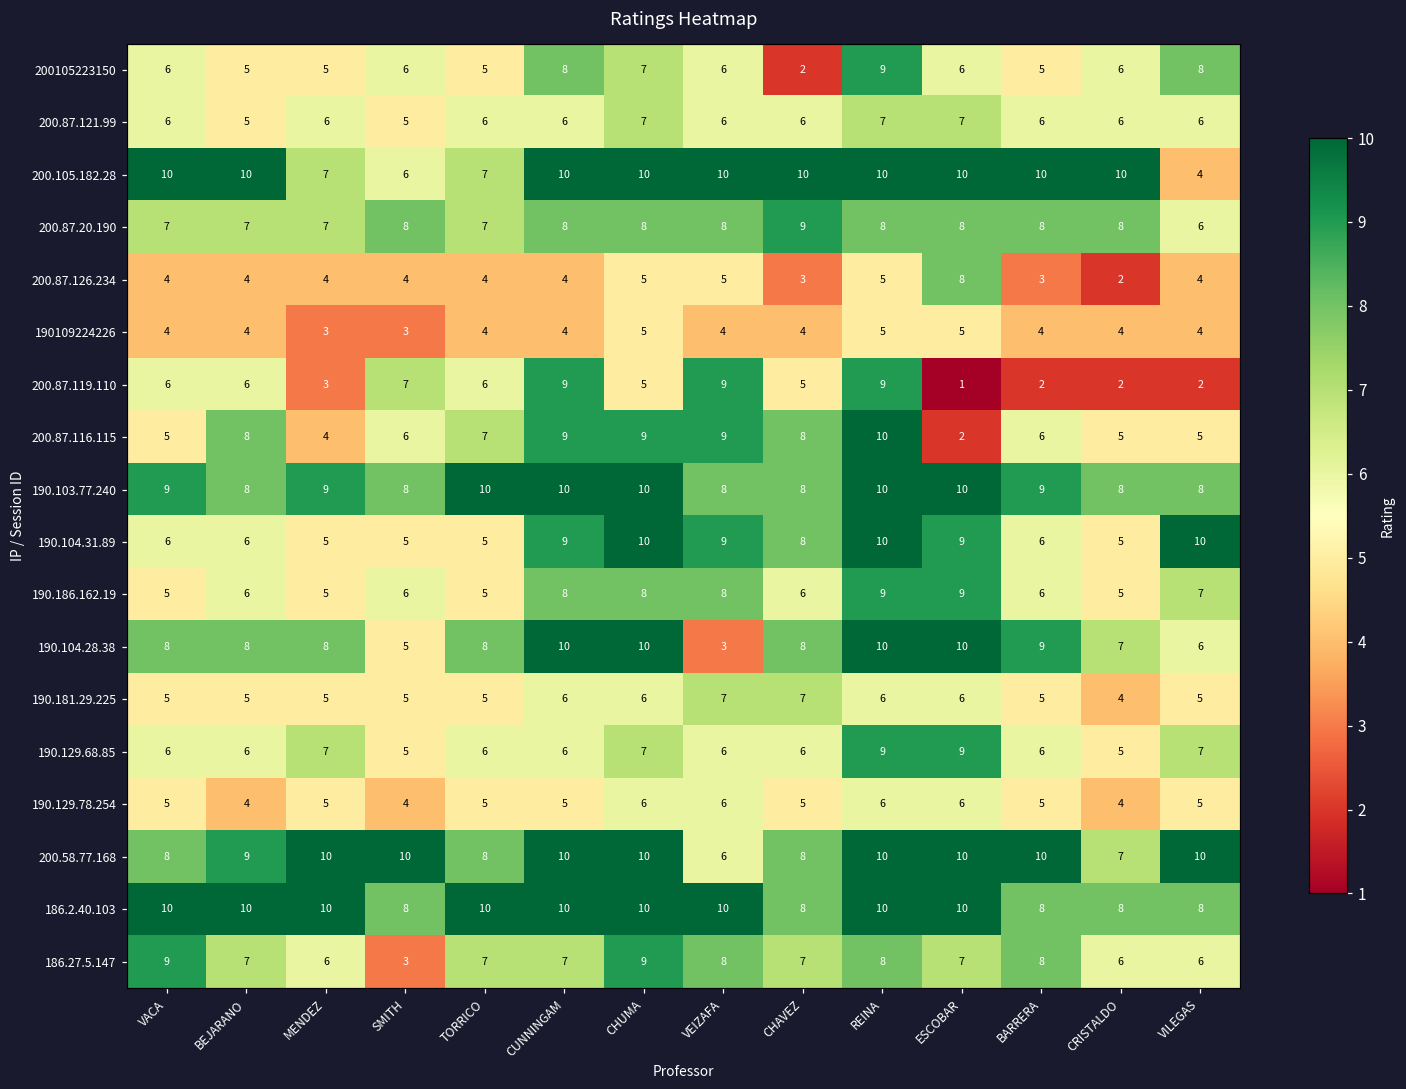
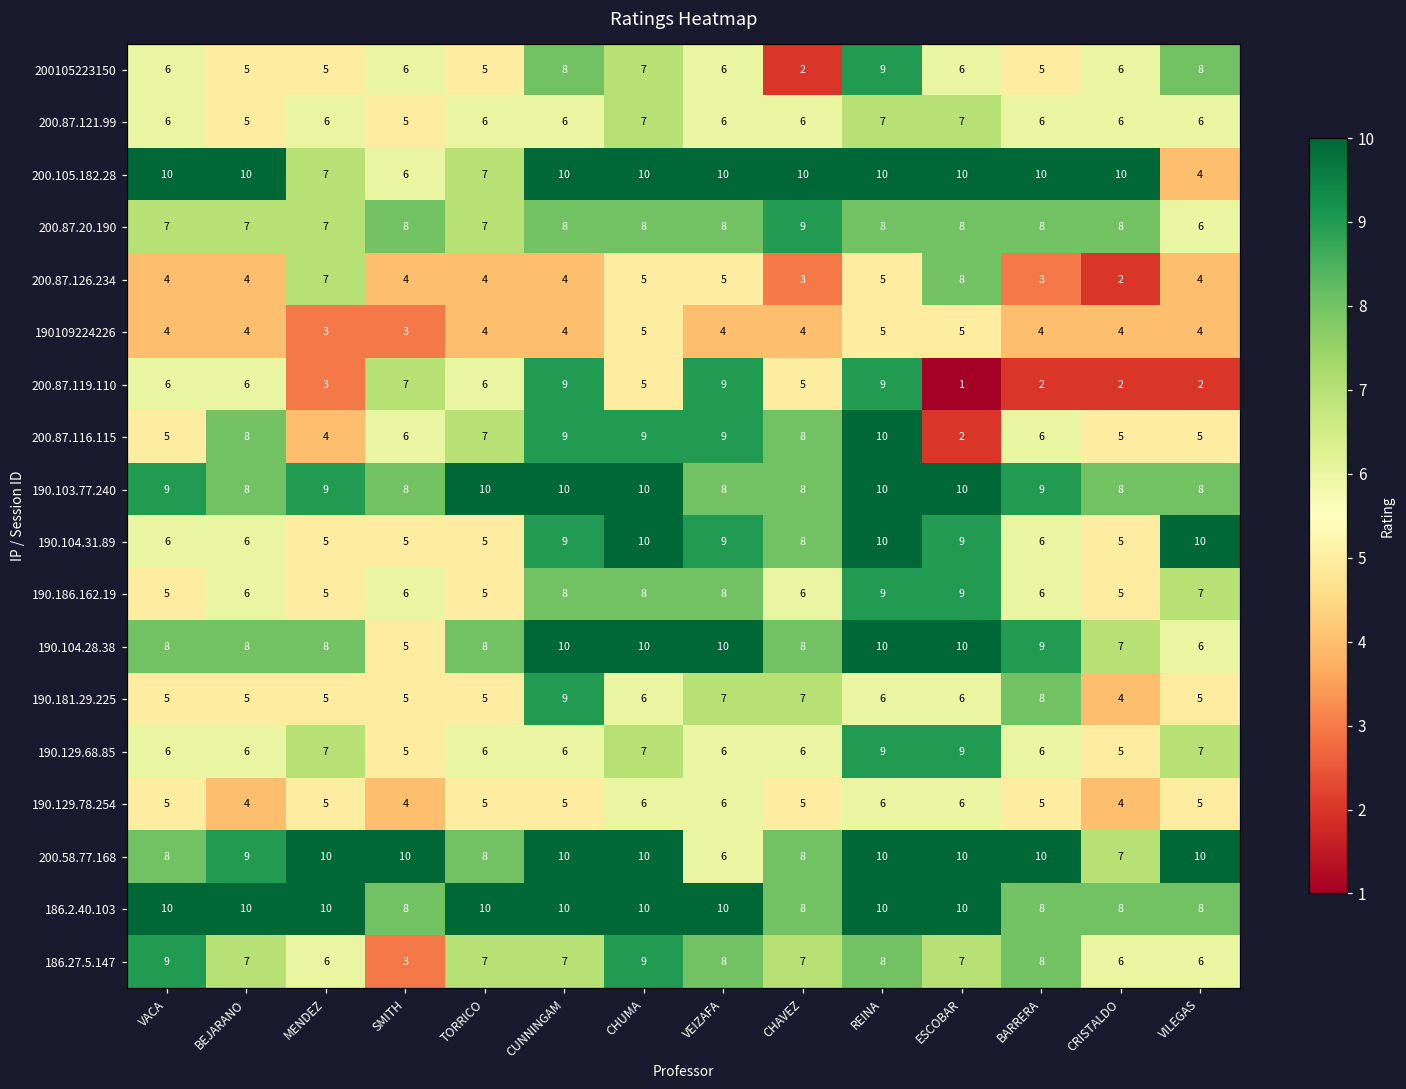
200.87.126.234, MENDEZ: 4 -> 7
190.104.28.38, VEIZAFA: 3 -> 10
190.181.29.225, CUNNINGAM: 6 -> 9
190.181.29.225, BARRERA: 5 -> 8
